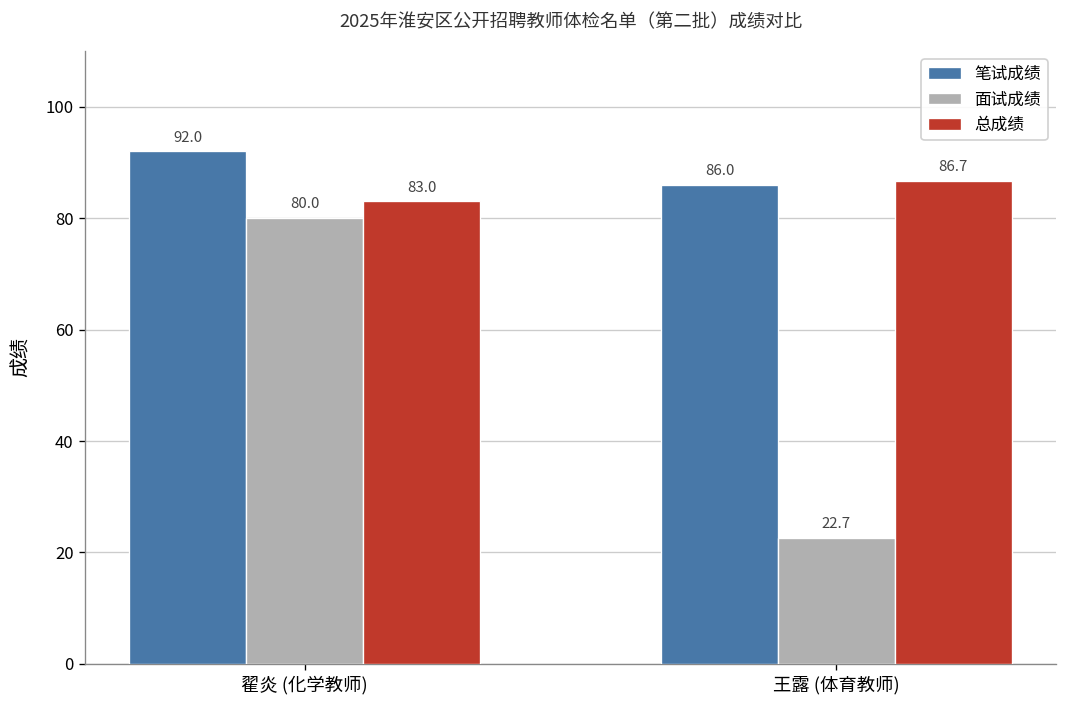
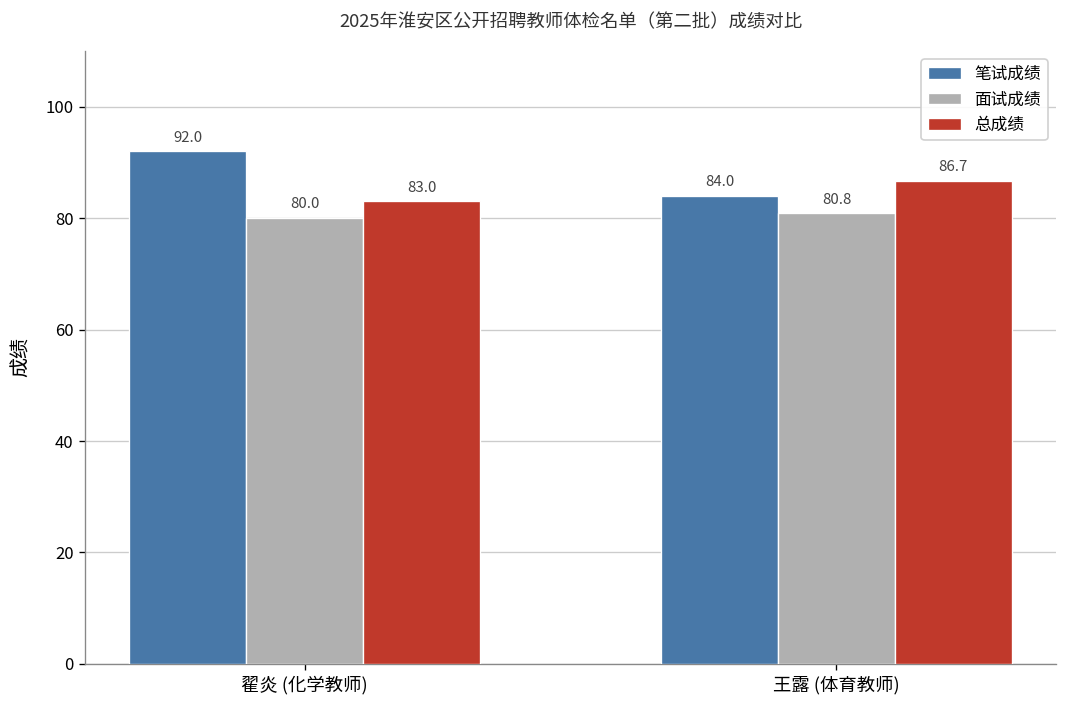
笔试成绩, 王露 (体育教师): 86.0 -> 84.0
面试成绩, 王露 (体育教师): 22.7 -> 80.8
